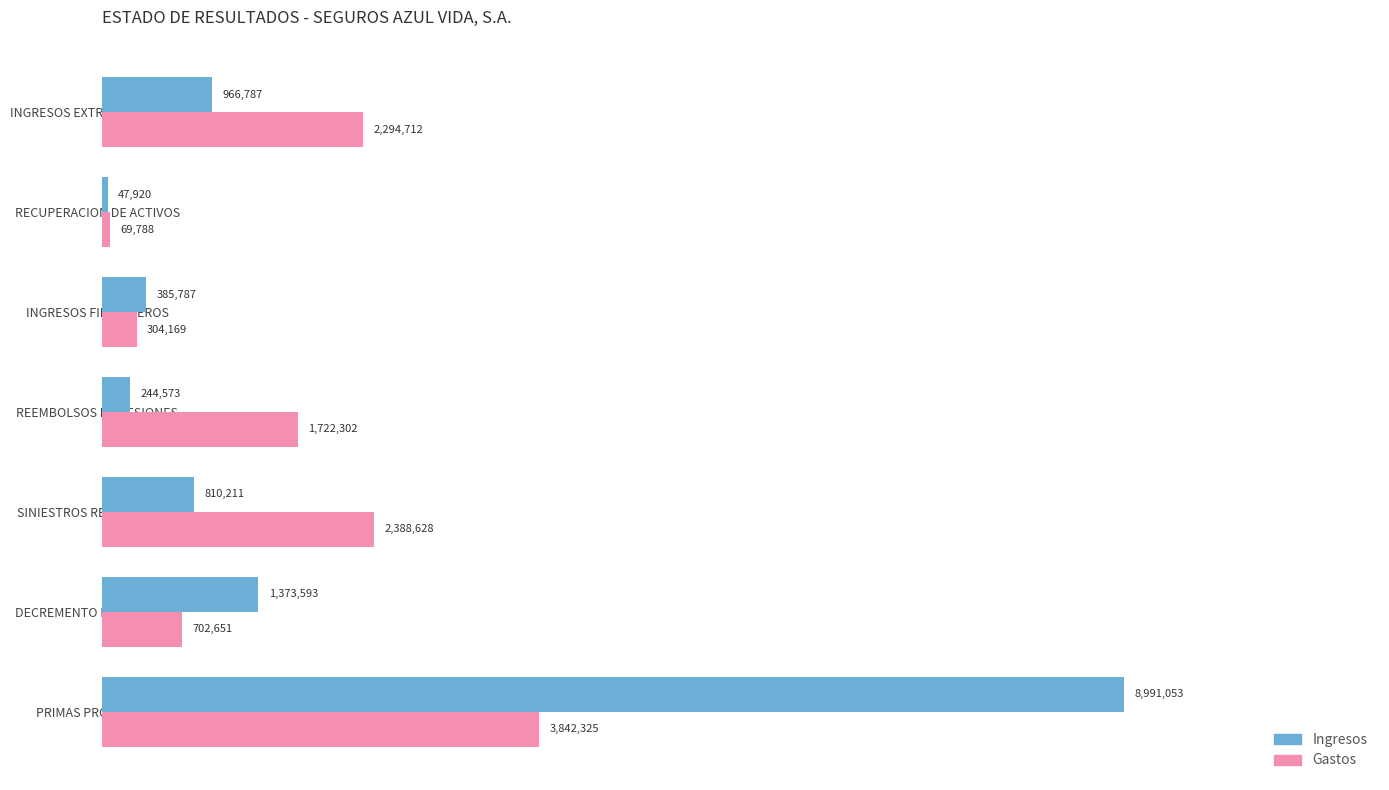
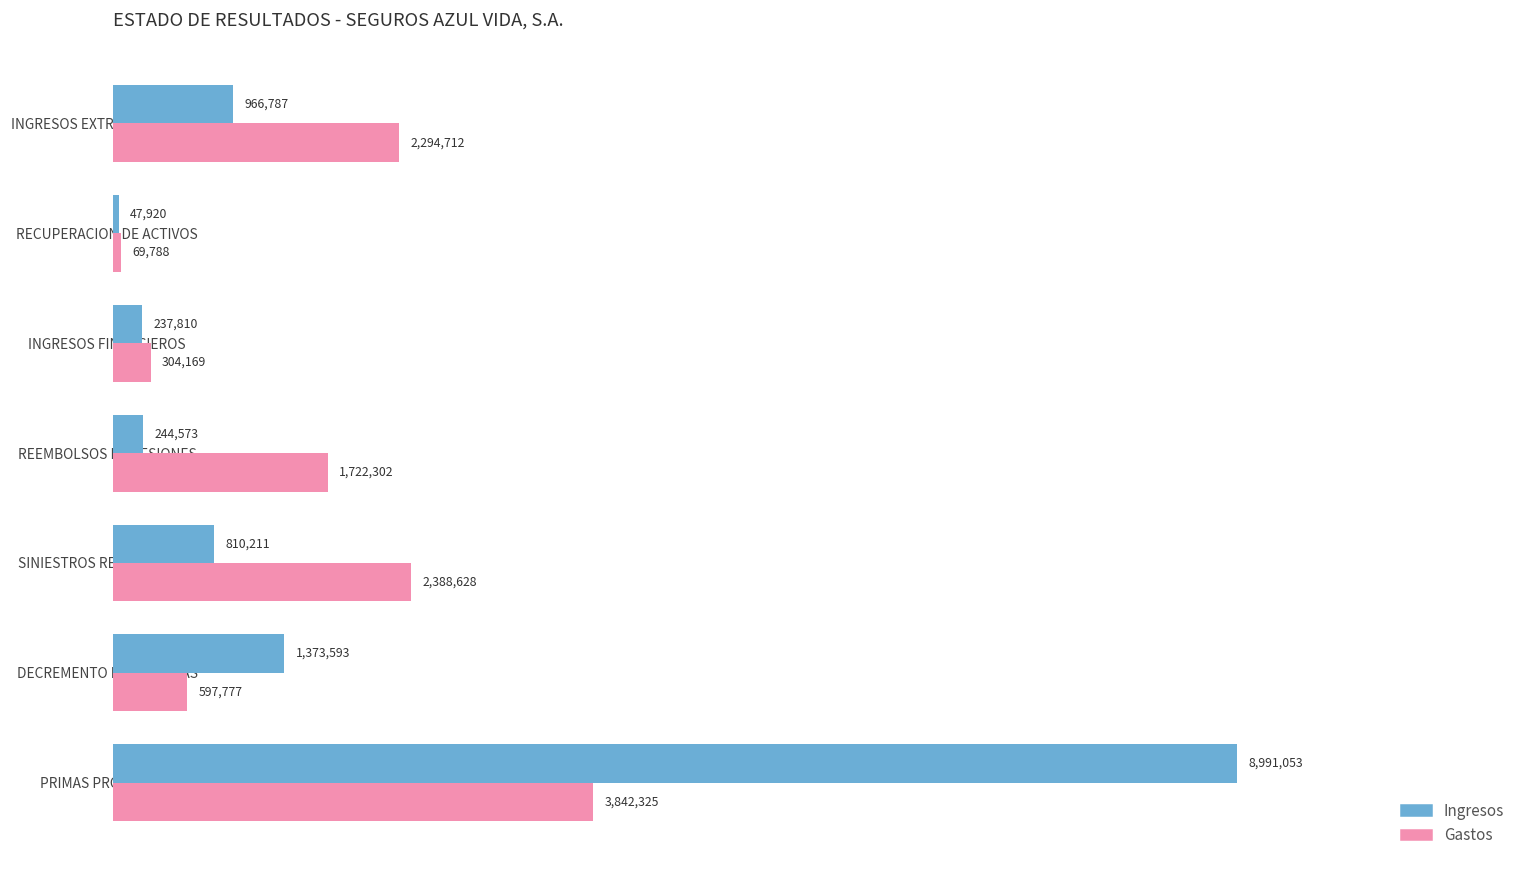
Ingresos, INGRESOS FINANCIEROS: 385,787 -> 237,810
Gastos, DECREMENTO DE RESERVAS: 702,651 -> 597,777
